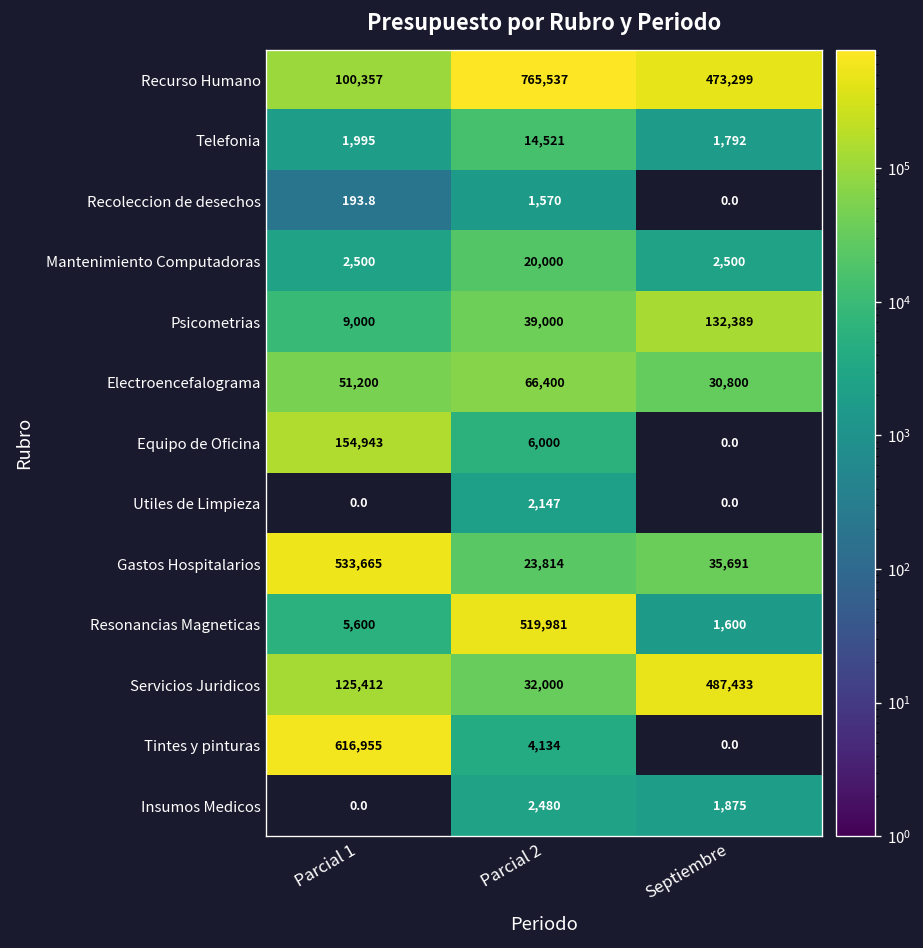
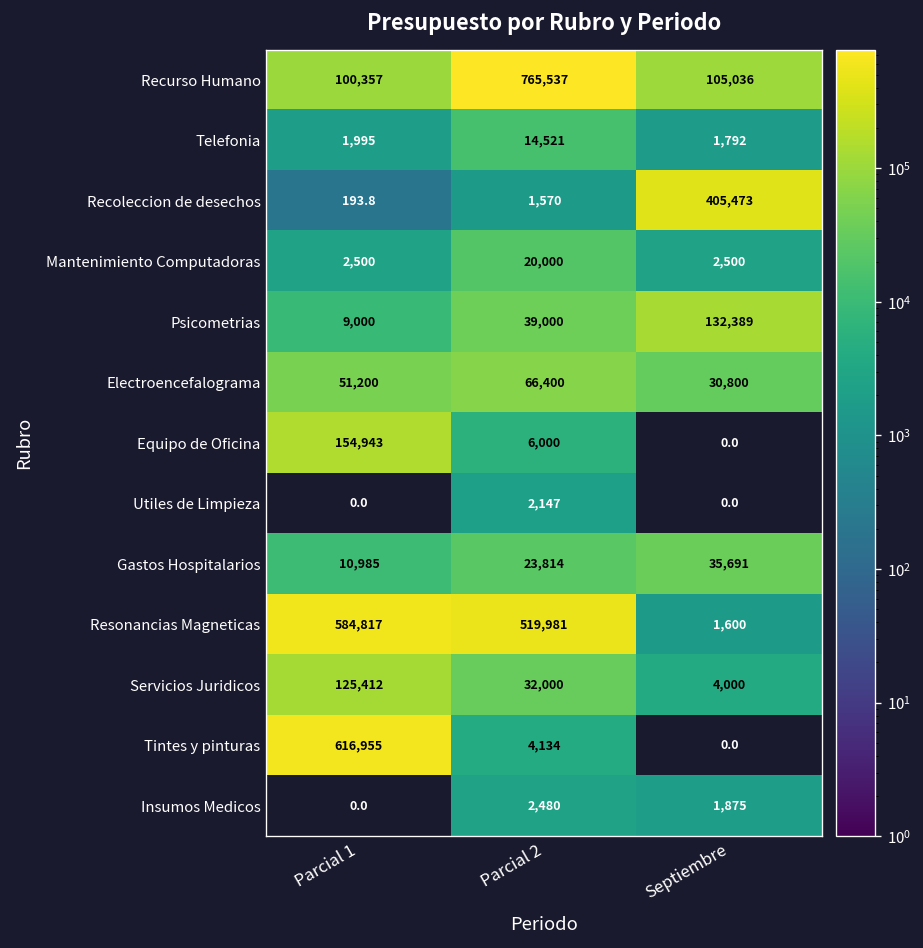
Recurso Humano, Septiembre: 473,299 -> 105,036
Recoleccion de desechos, Septiembre: 0.0 -> 405,473
Gastos Hospitalarios, Parcial 1: 533,665 -> 10,985
Resonancias Magneticas, Parcial 1: 5,600 -> 584,817
Servicios Juridicos, Septiembre: 487,433 -> 4,000
